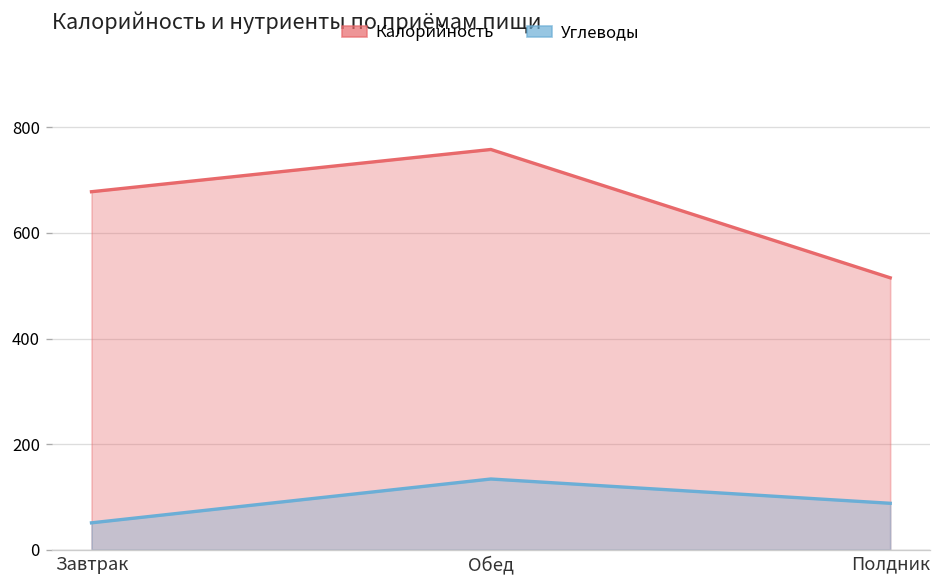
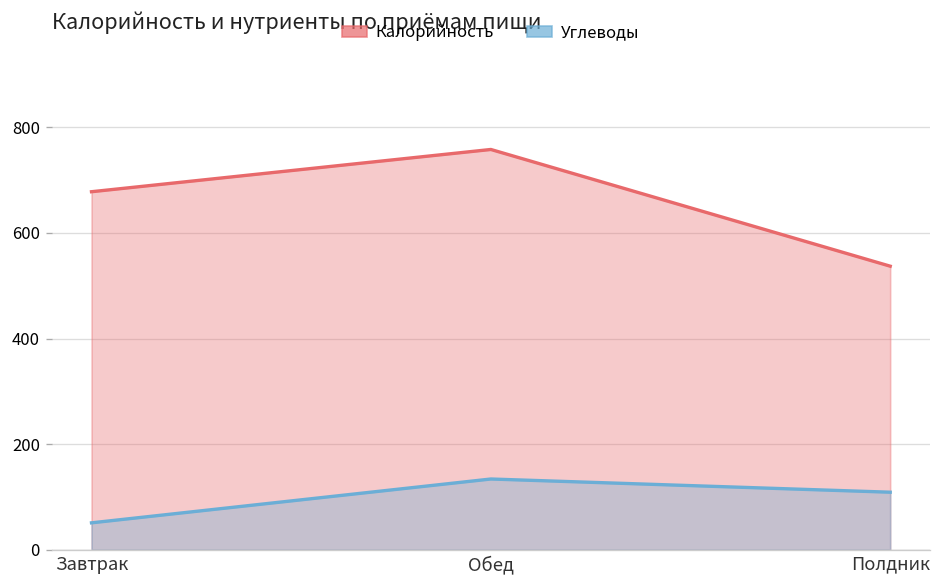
Калорийность, Полдник: 520 -> 540
Углеводы, Полдник: 90 -> 110
